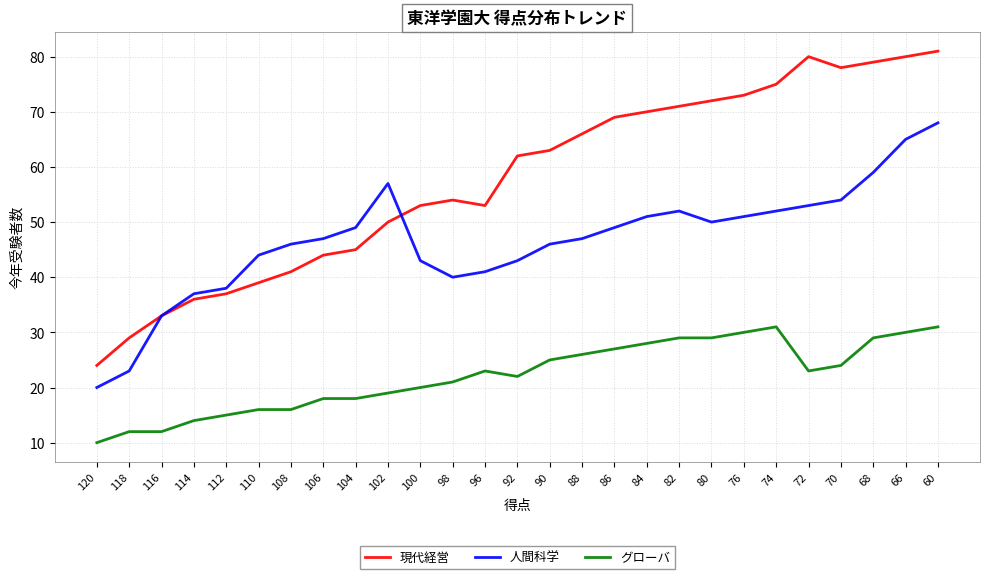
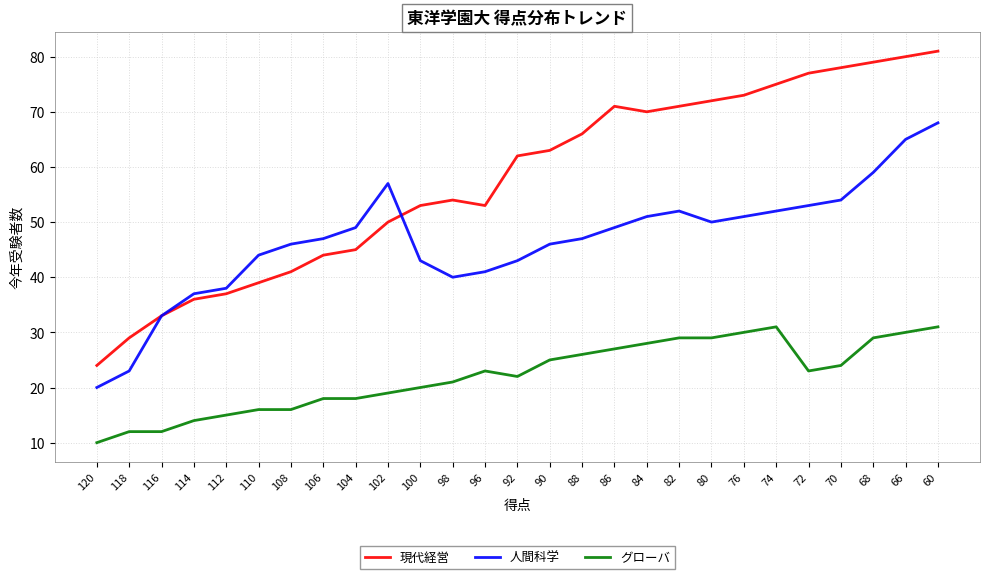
現代経営, 86: 69 -> 71
現代経営, 72: 80 -> 77
